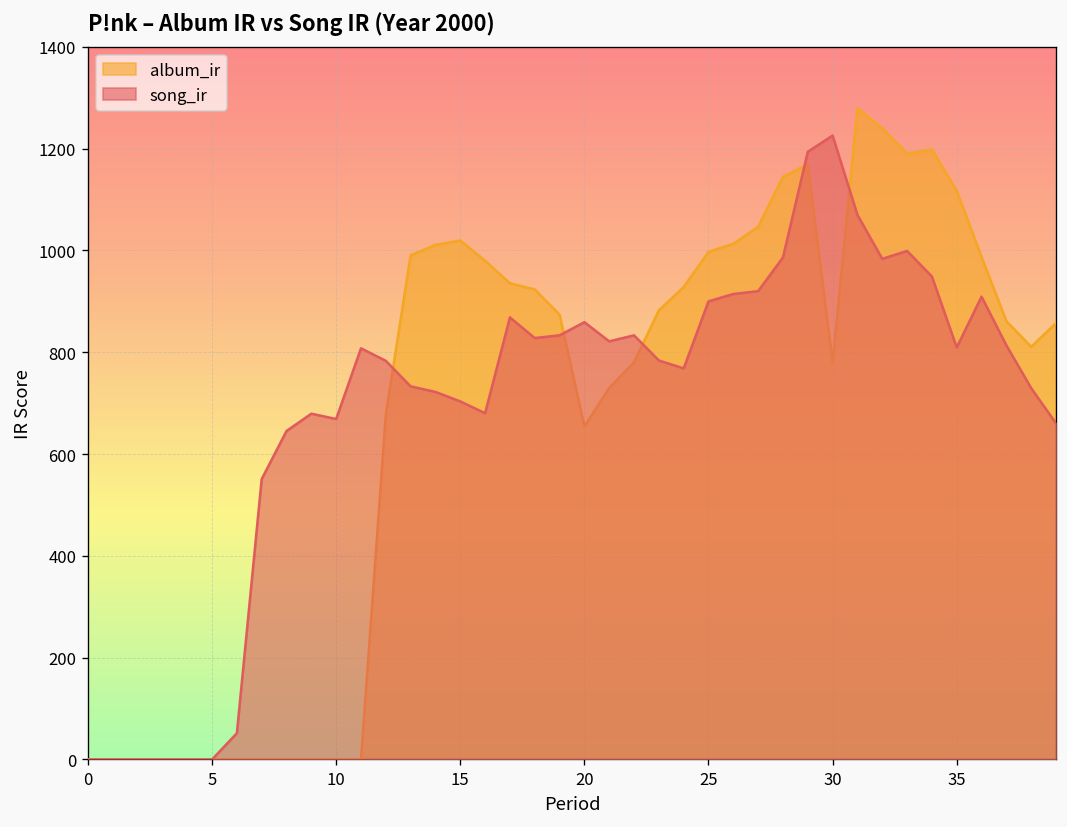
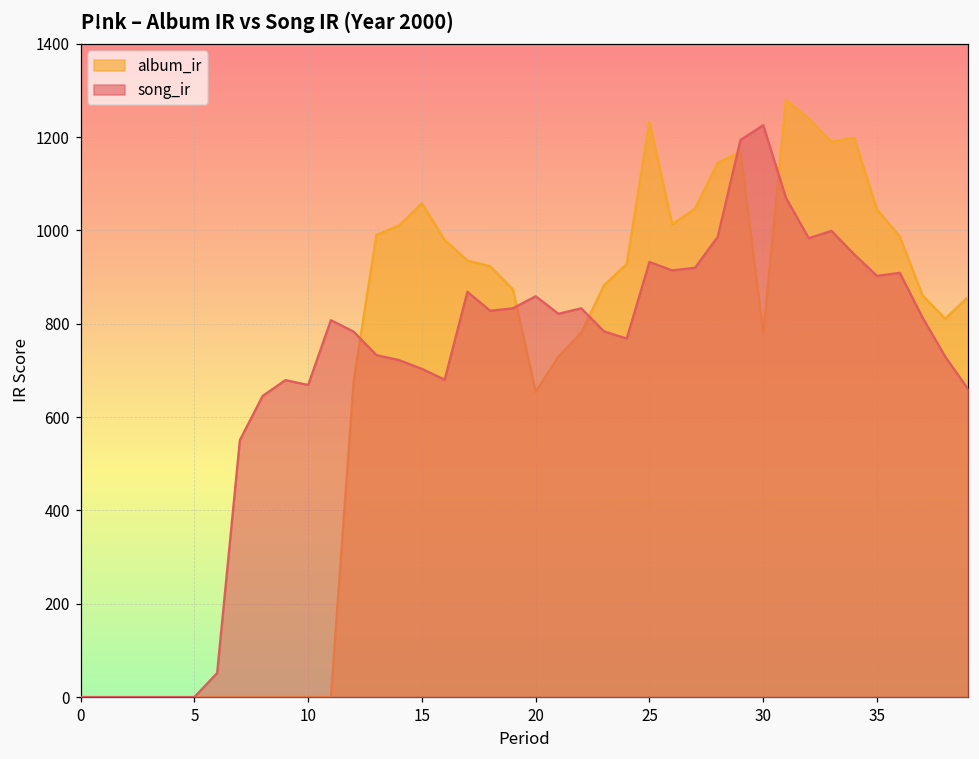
album_ir, 15: 1020 -> 1060
album_ir, 25: 1000 -> 1230
song_ir, 25: 900 -> 930
album_ir, 35: 1120 -> 1040
song_ir, 35: 810 -> 900
